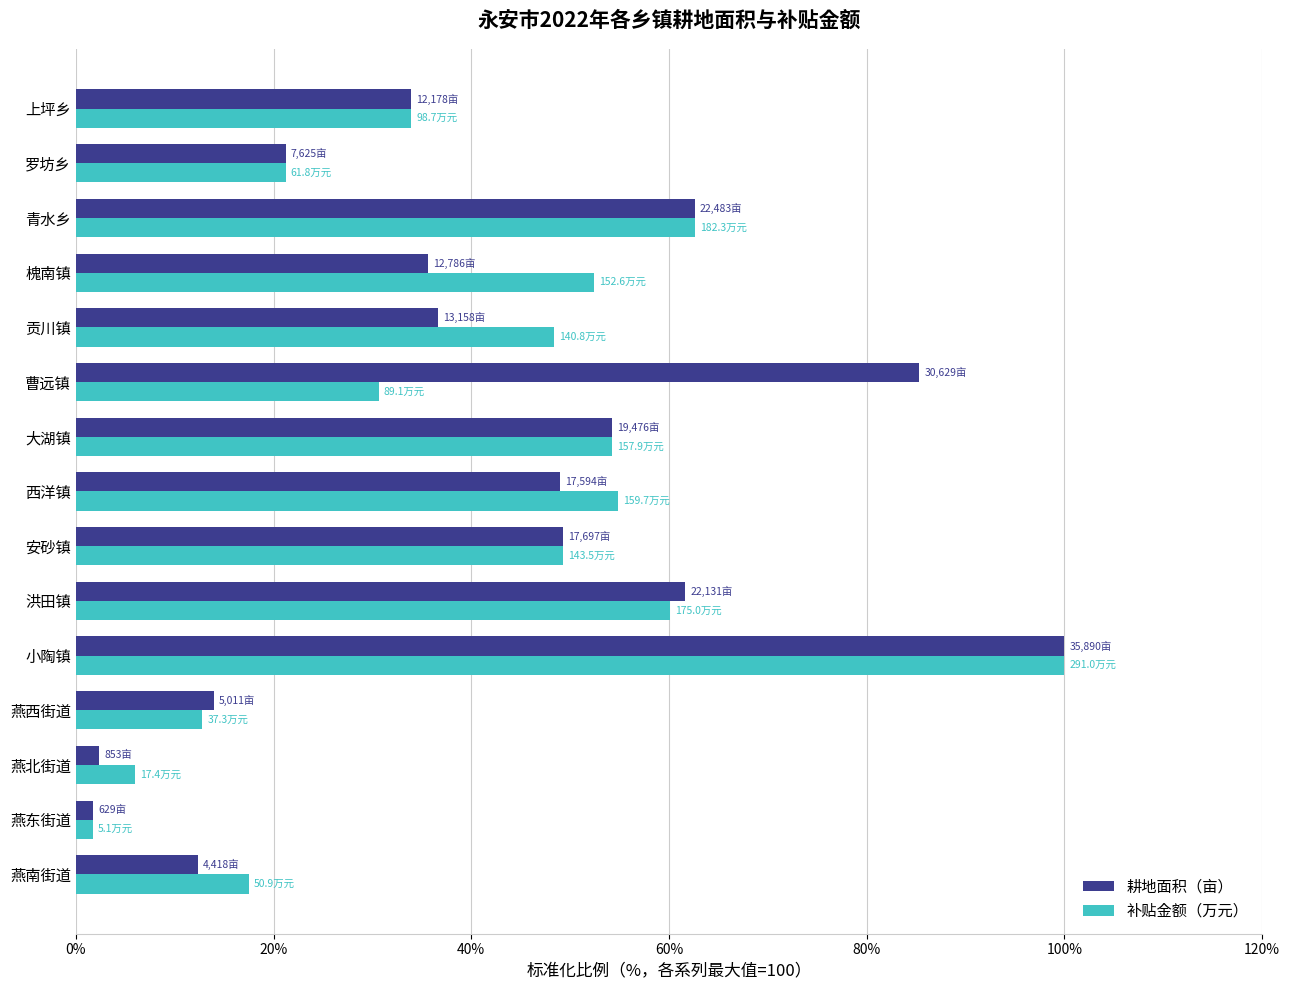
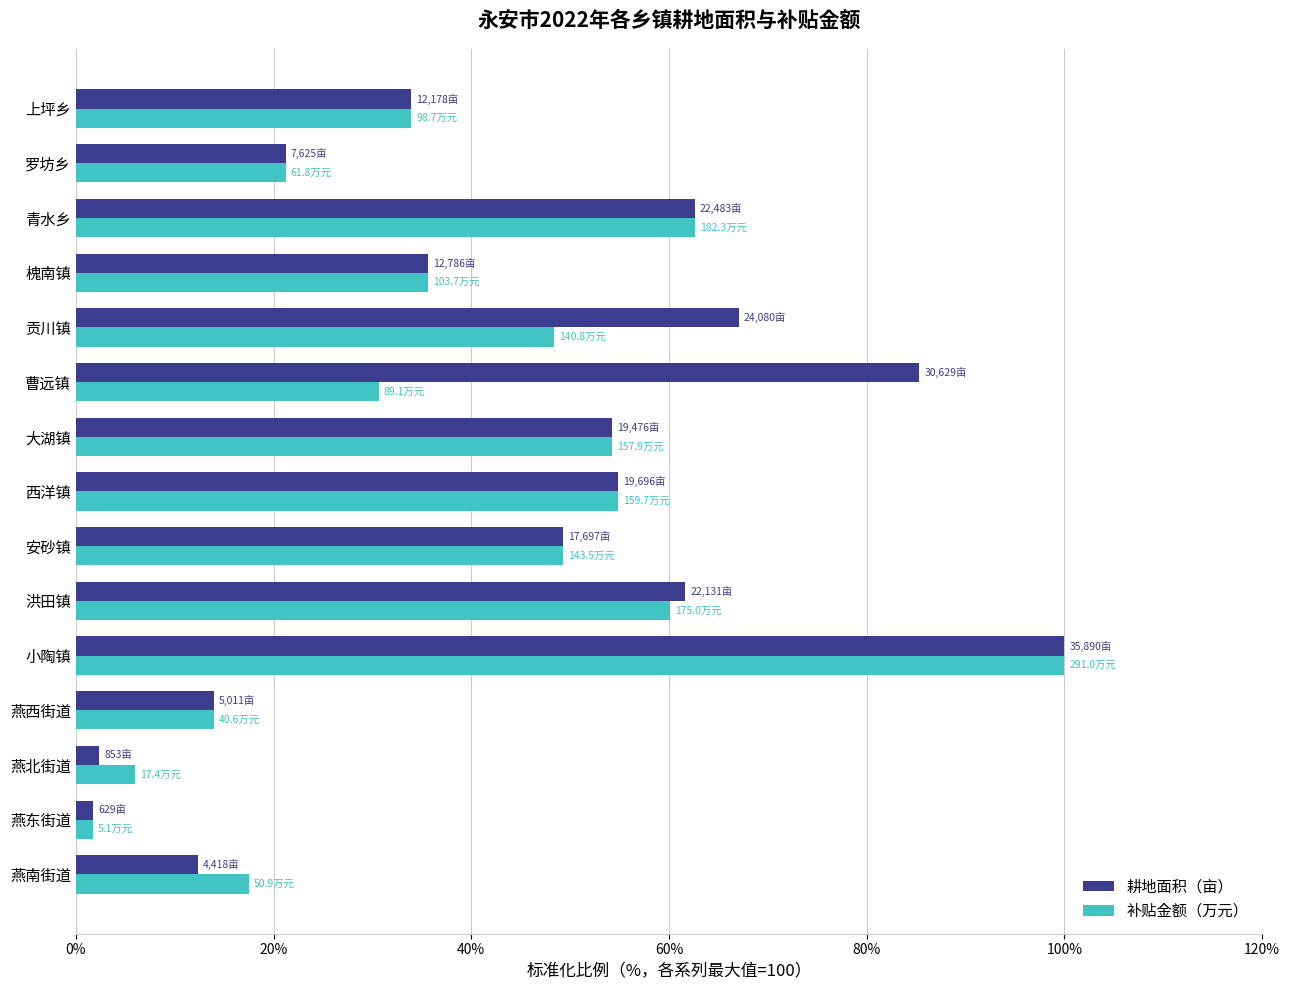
补贴金额（万元）, 槐南镇: 152.6 -> 103.7
耕地面积（亩）, 贡川镇: 13,158亩 -> 24,080亩
耕地面积（亩）, 西洋镇: 17,594亩 -> 19,696亩
补贴金额（万元）, 燕西街道: 37.3 -> 40.6
